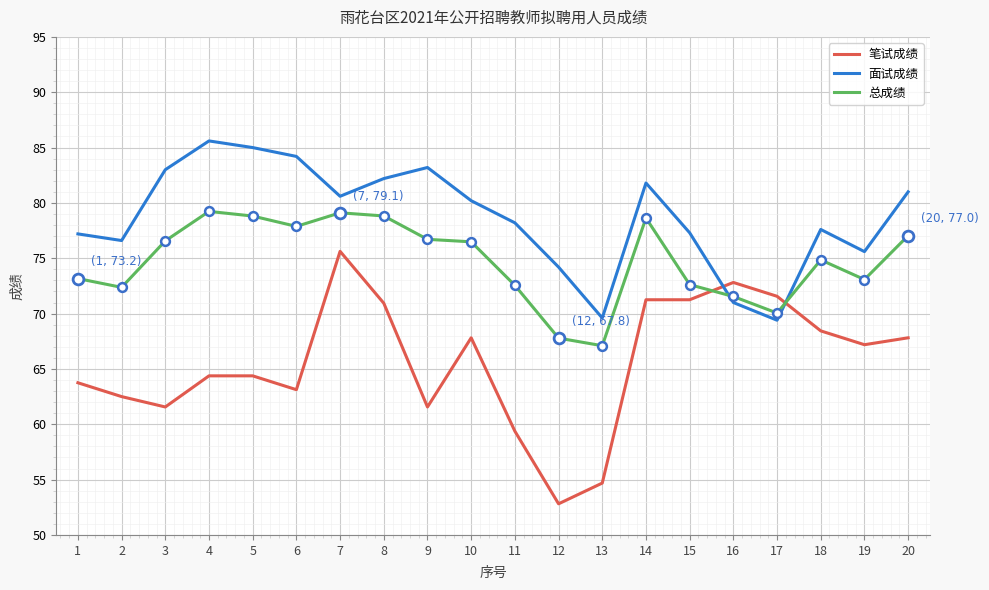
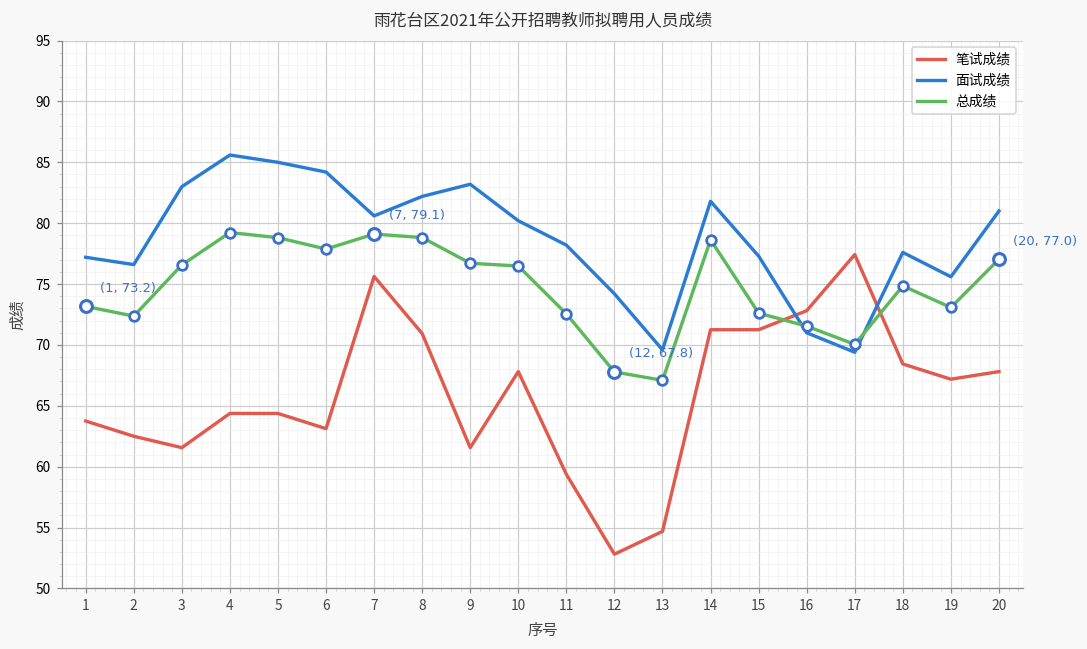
笔试成绩, 17: 71.6 -> 77.4
